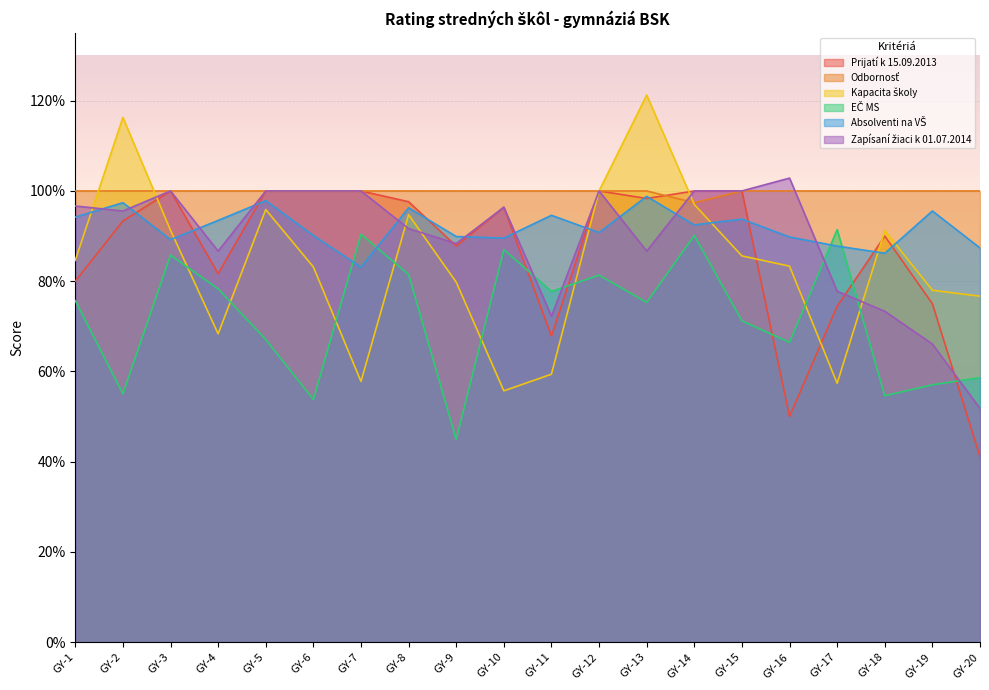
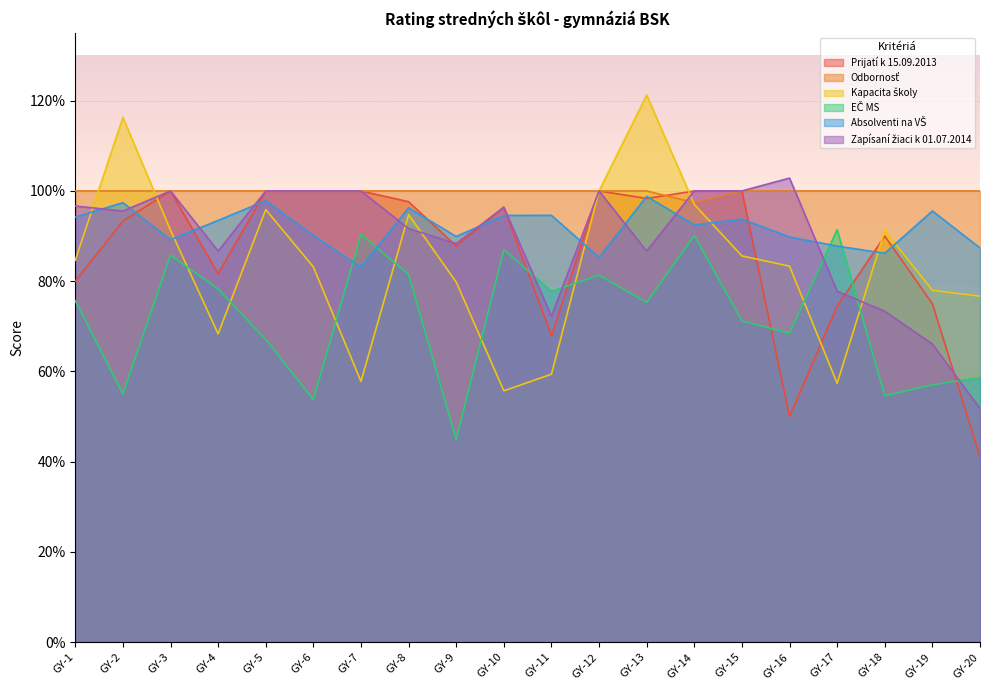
Absolventi na VŠ, GY-10: 90% -> 95%
Absolventi na VŠ, GY-12: 91% -> 85%
EČ MS, GY-16: 66% -> 68%
